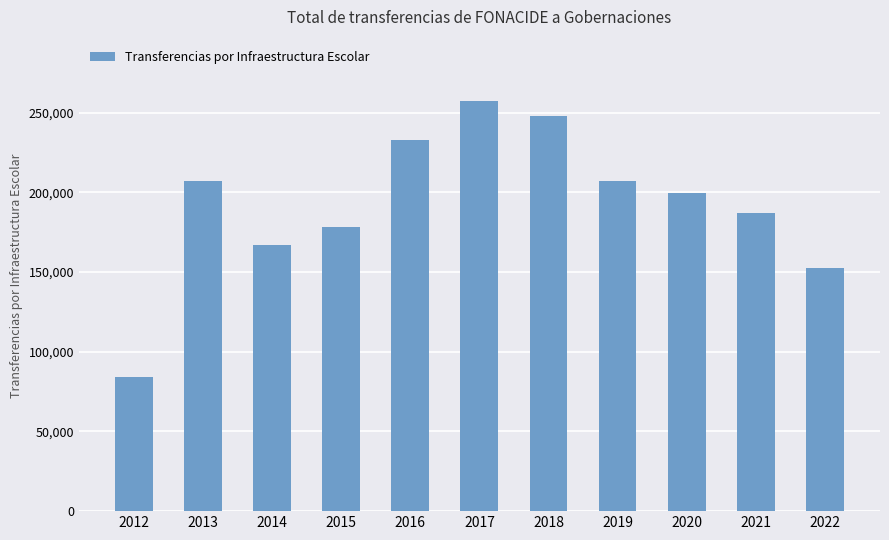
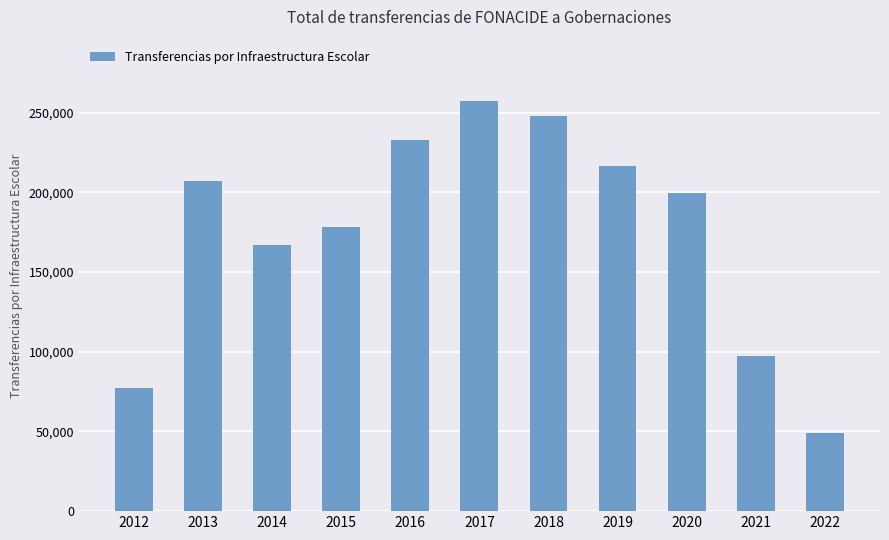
2012: 84,000 -> 77,000
2019: 207,000 -> 216,000
2021: 187,000 -> 98,000
2022: 153,000 -> 49,000
